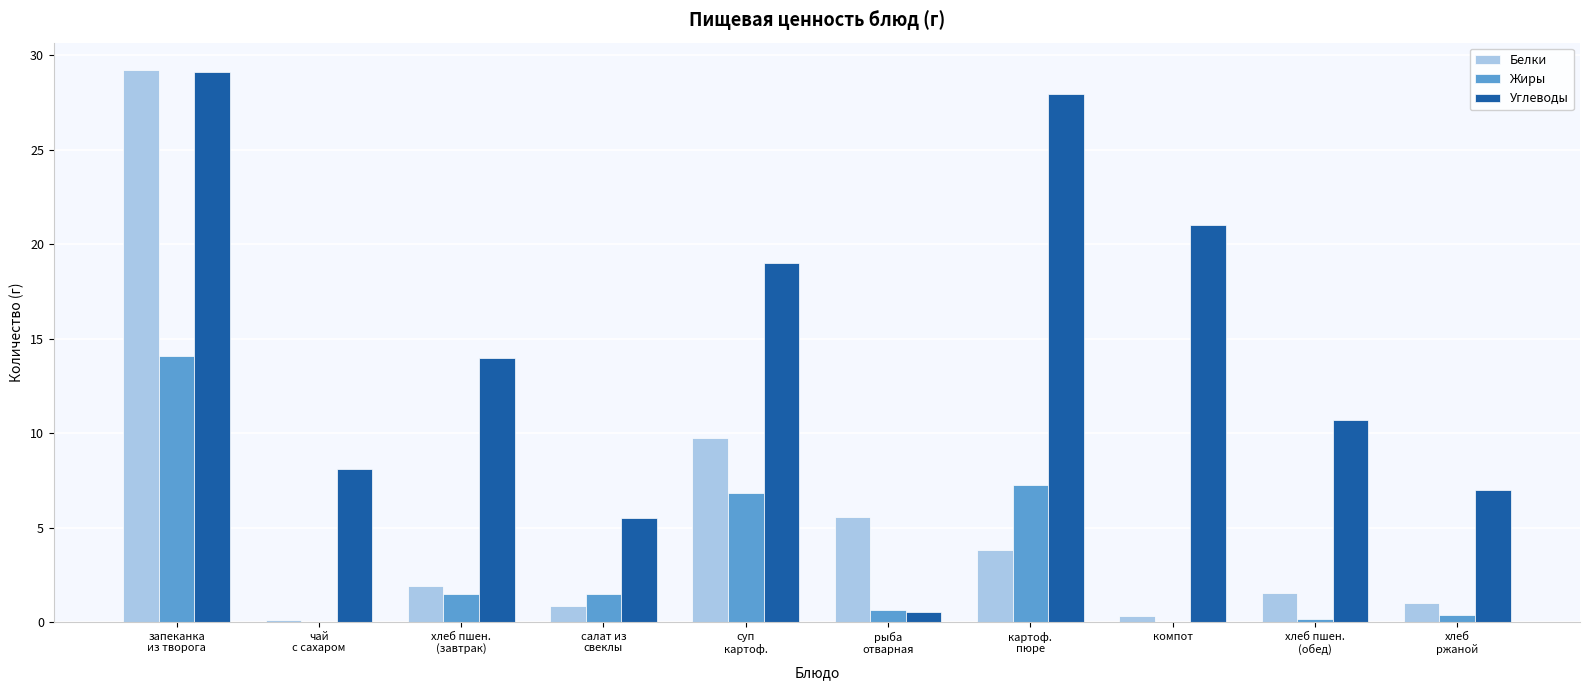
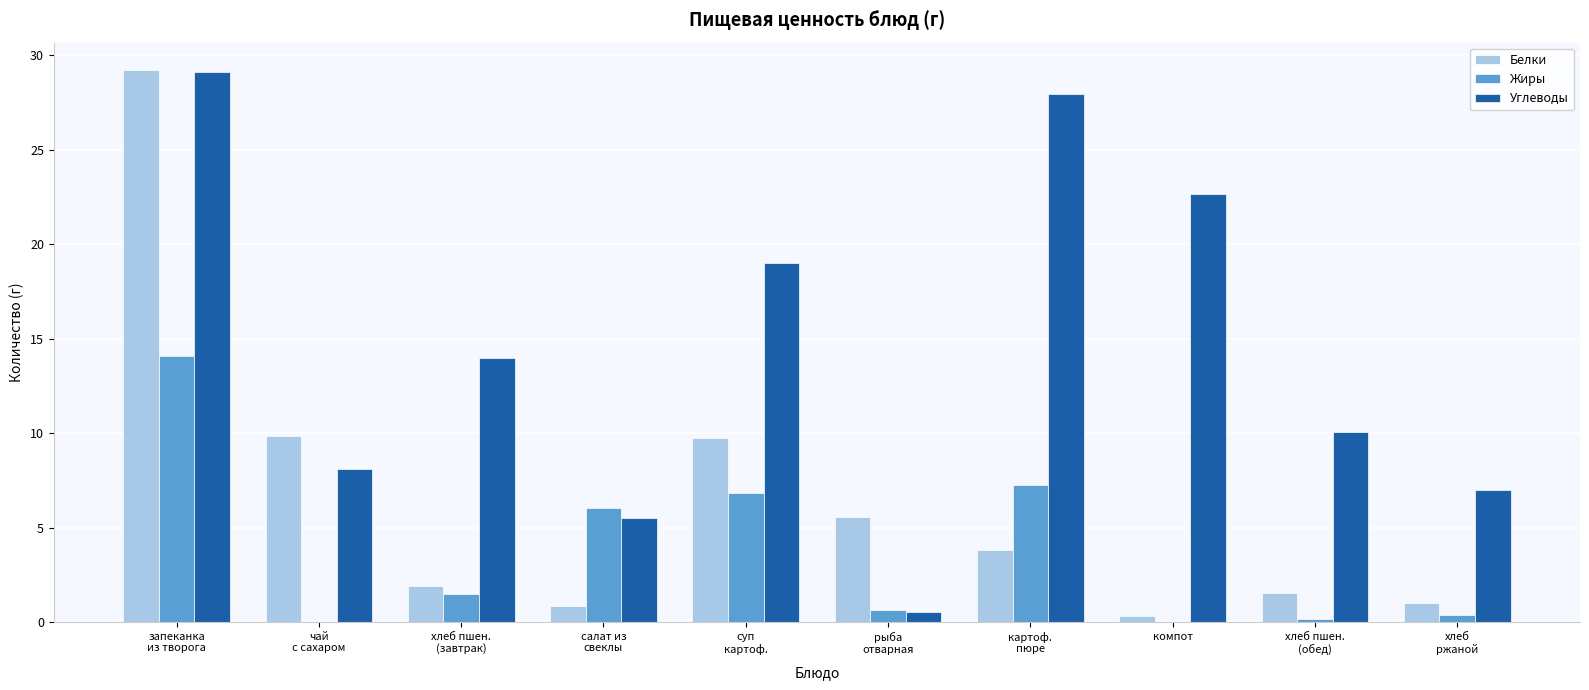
Белки, чай с сахаром: 0.1 -> 9.9
Жиры, салат из свеклы: 1.5 -> 6.1
Углеводы, компот: 21.0 -> 22.7
Углеводы, хлеб пшен. (обед): 10.7 -> 10.1
